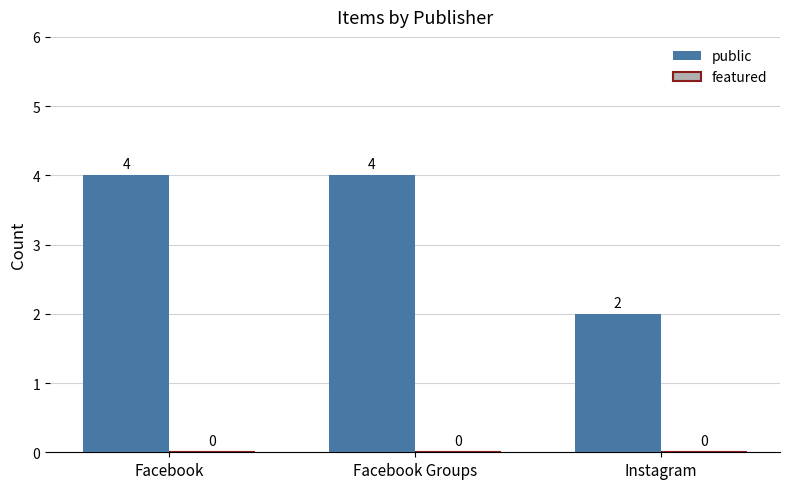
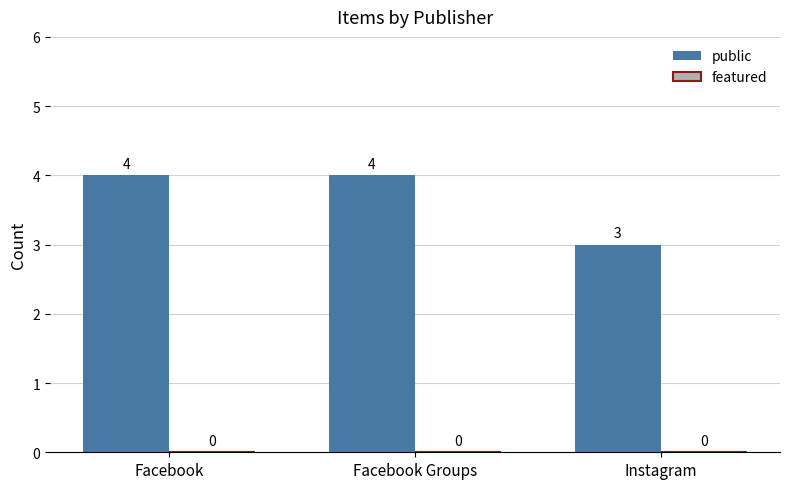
public, Instagram: 2 -> 3
